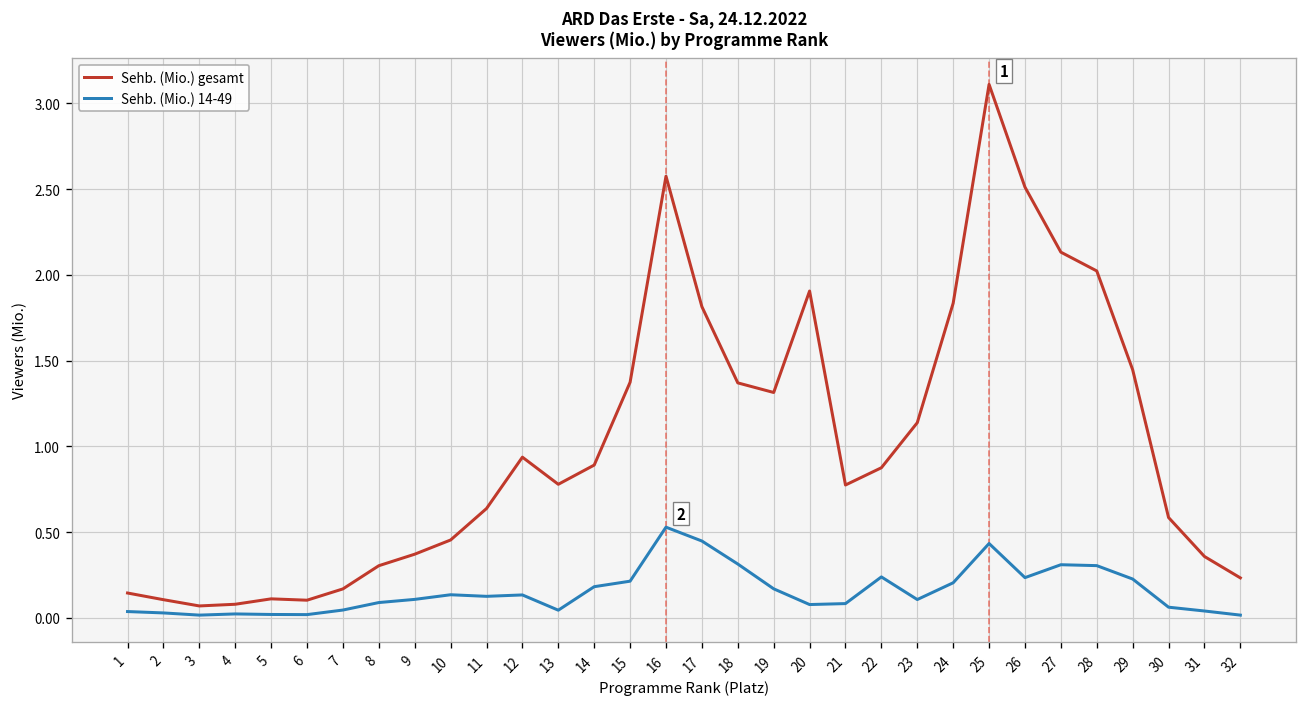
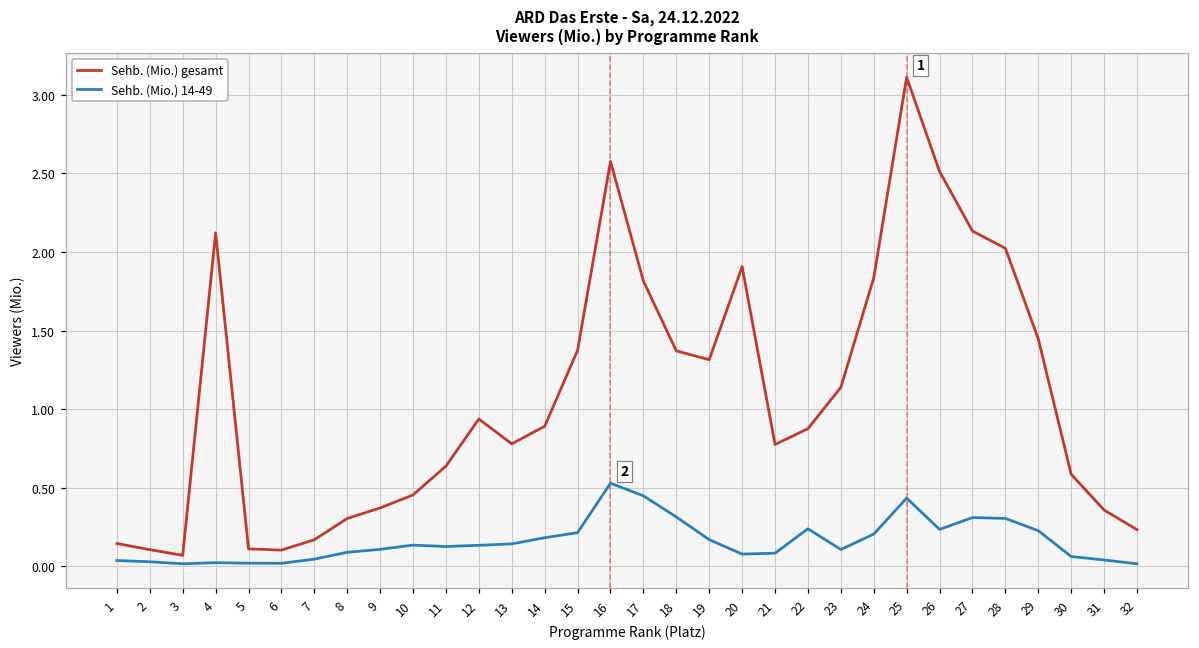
Sehb. (Mio.) gesamt, 4: 0.08 -> 2.12
Sehb. (Mio.) 14-49, 13: 0.05 -> 0.14
